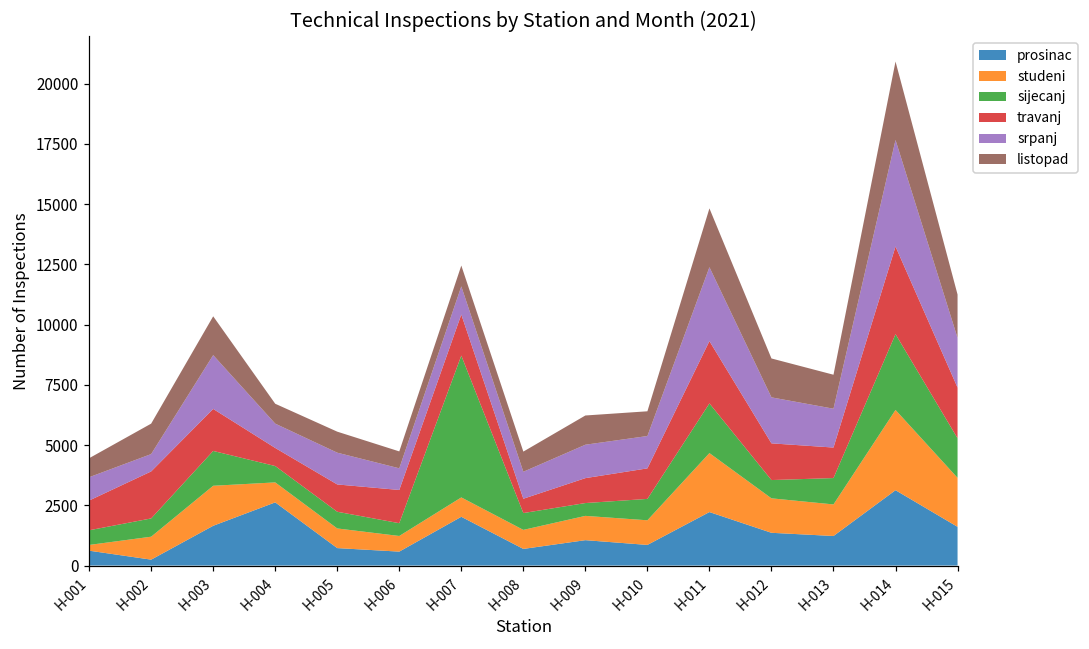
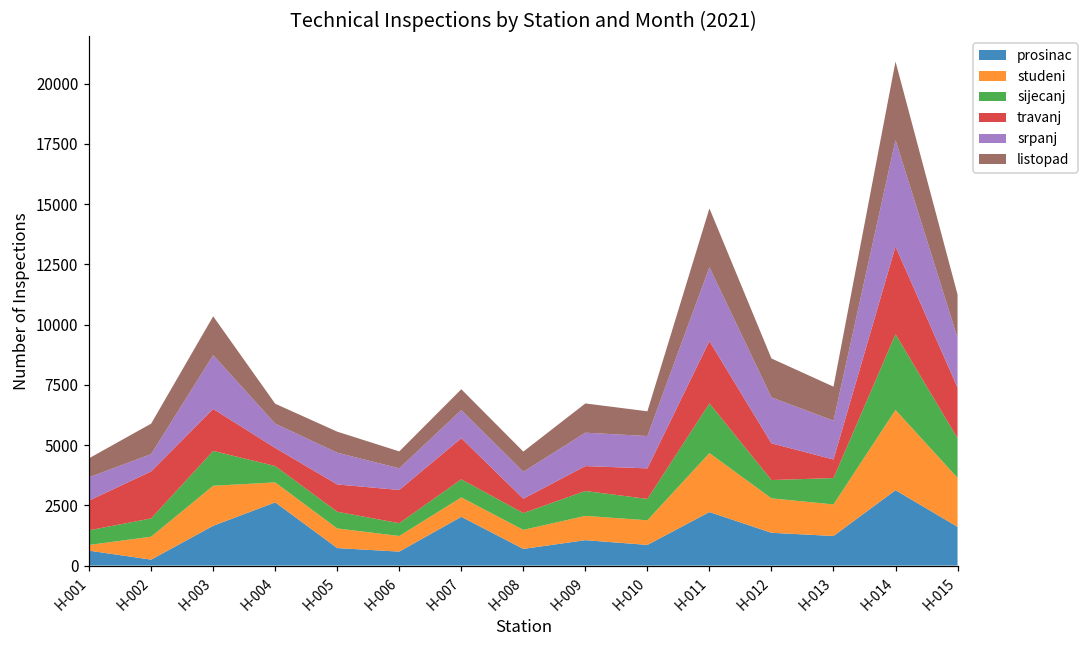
sijecanj, H-007: 5900 -> 800
sijecanj, H-009: 500 -> 1000
travanj, H-013: 1300 -> 800
